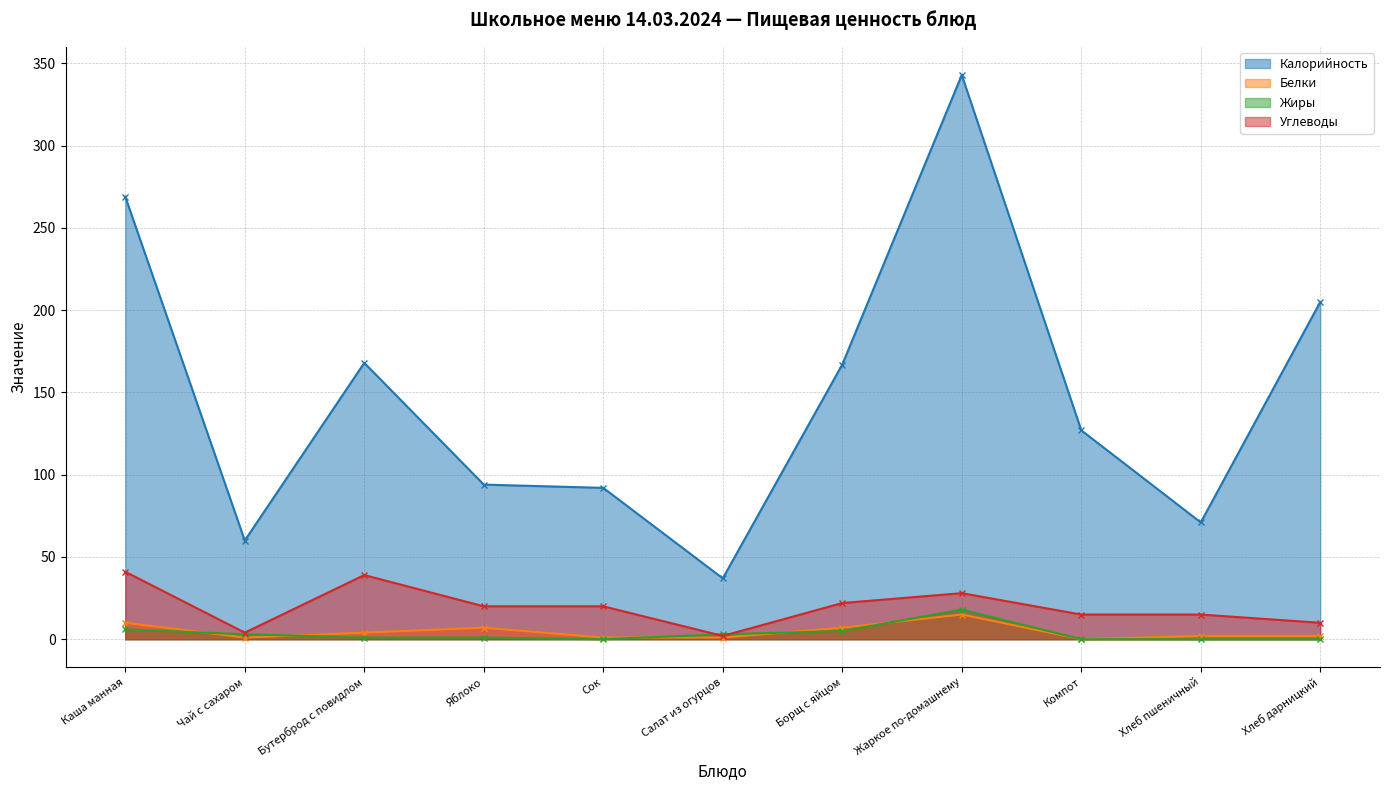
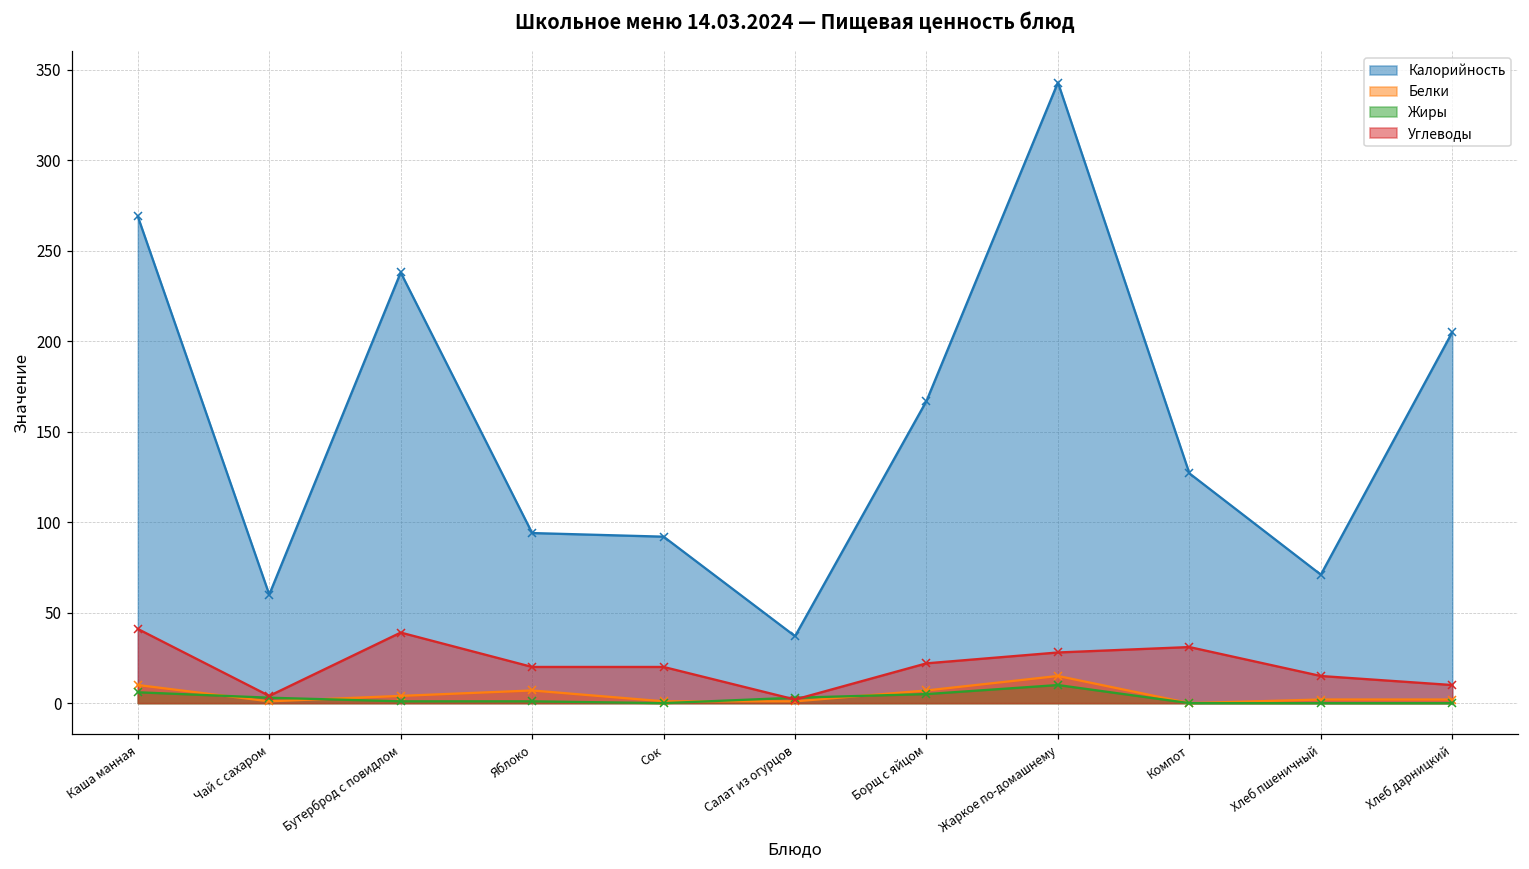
Калорийность, Бутерброд с повидлом: 168 -> 238
Жиры, Жаркое по-домашнему: 18 -> 10
Углеводы, Компот: 15 -> 31
